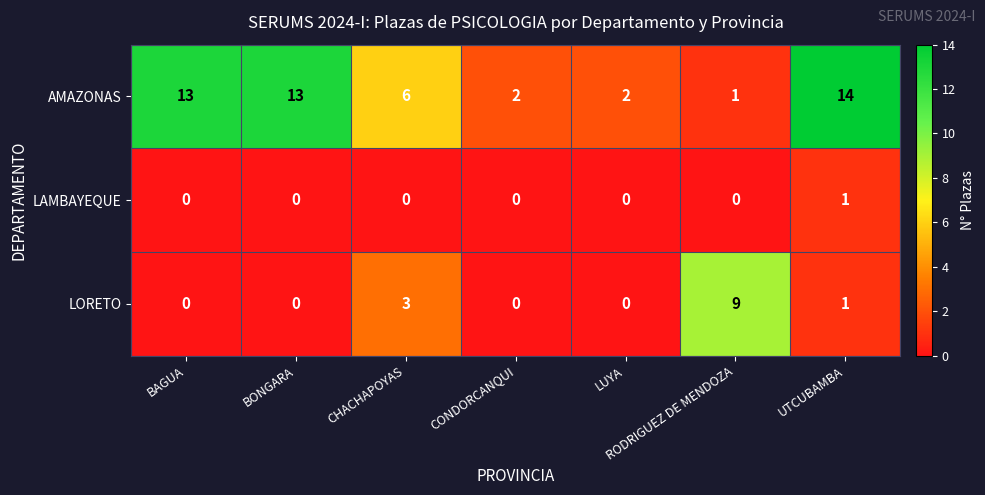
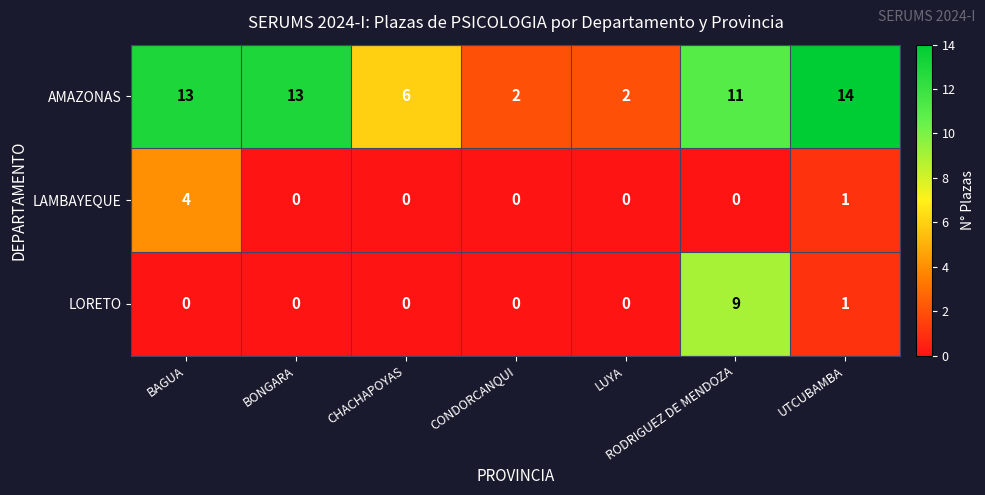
AMAZONAS, RODRIGUEZ DE MENDOZA: 1 -> 11
LAMBAYEQUE, BAGUA: 0 -> 4
LORETO, CHACHAPOYAS: 3 -> 0
